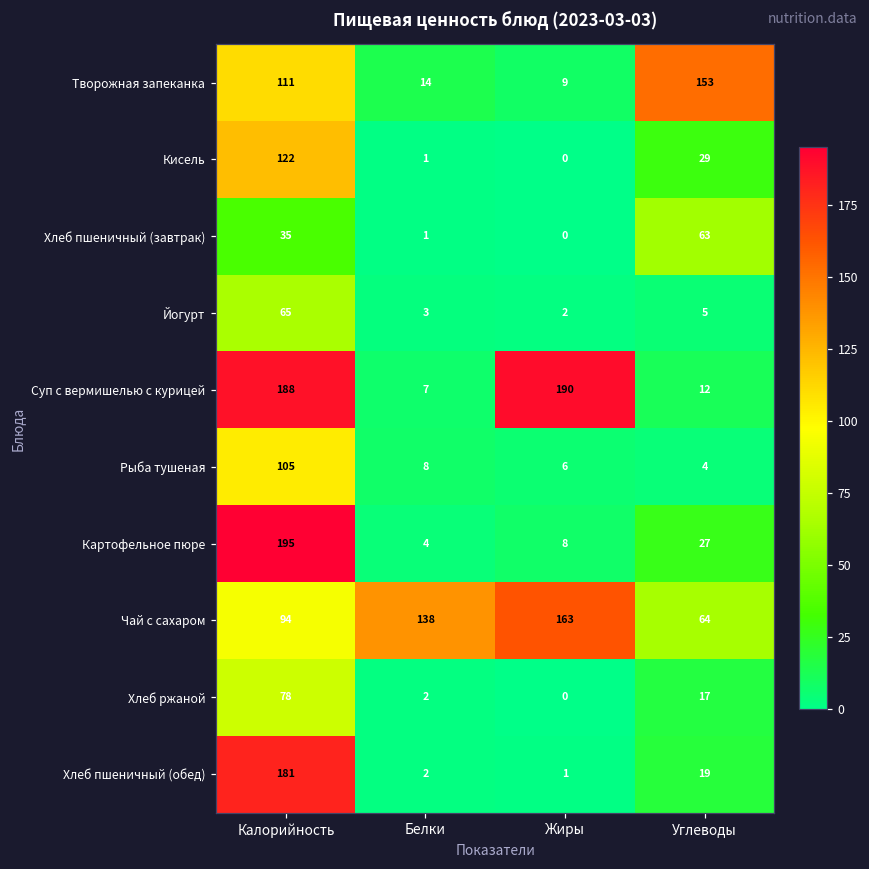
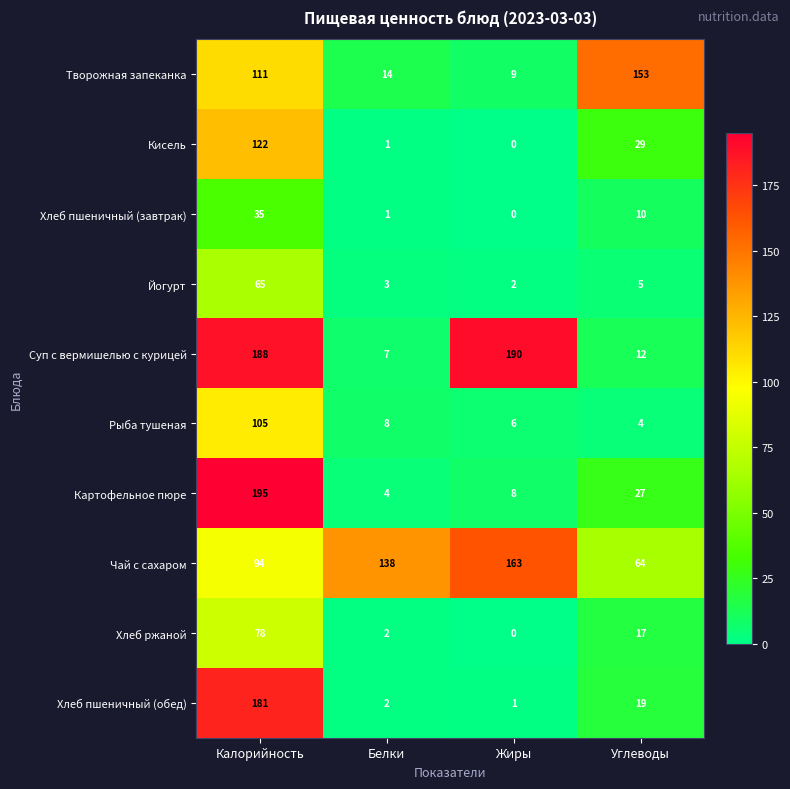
Хлеб пшеничный (завтрак), Углеводы: 63 -> 10
